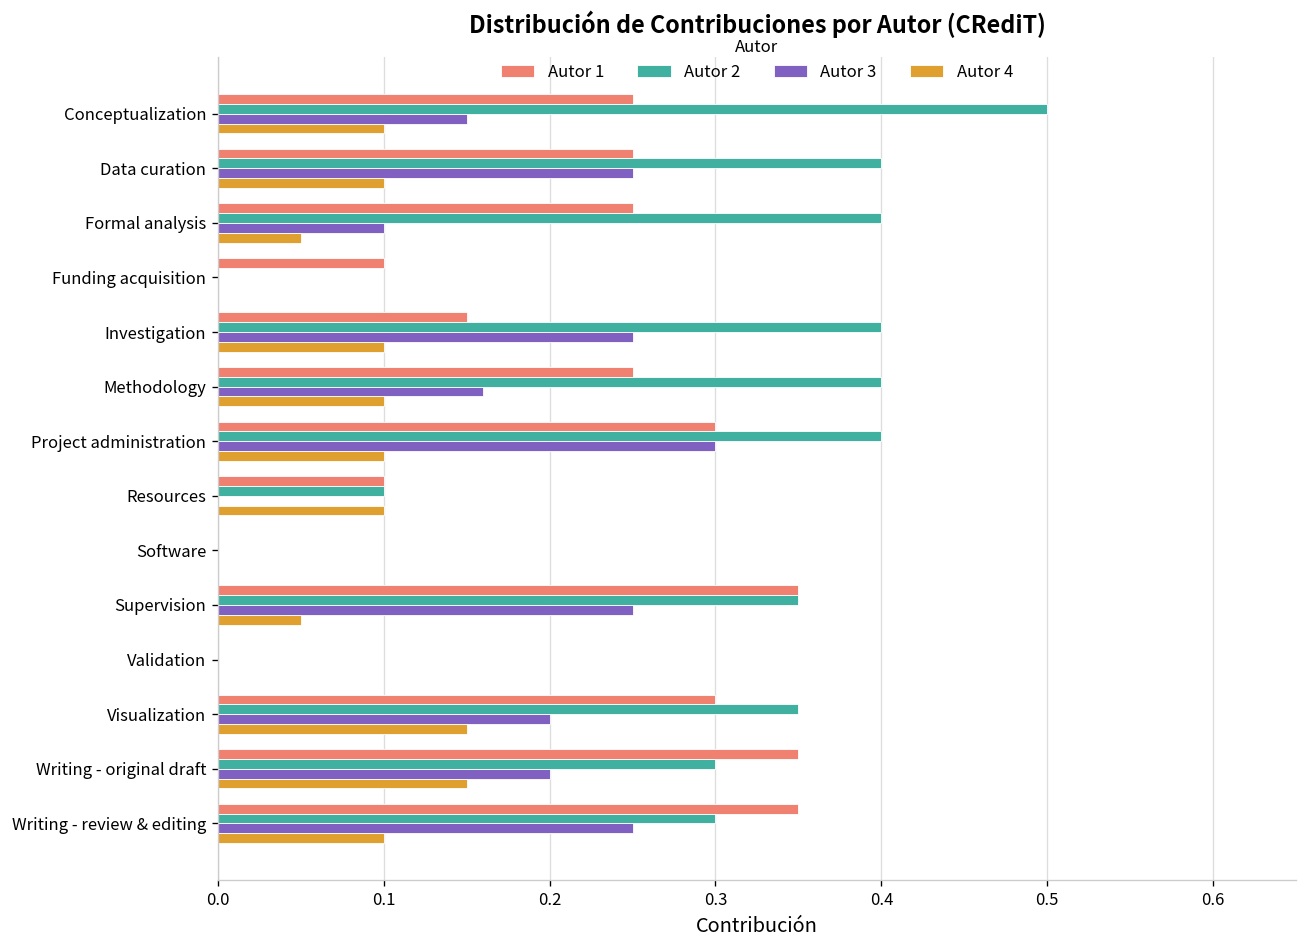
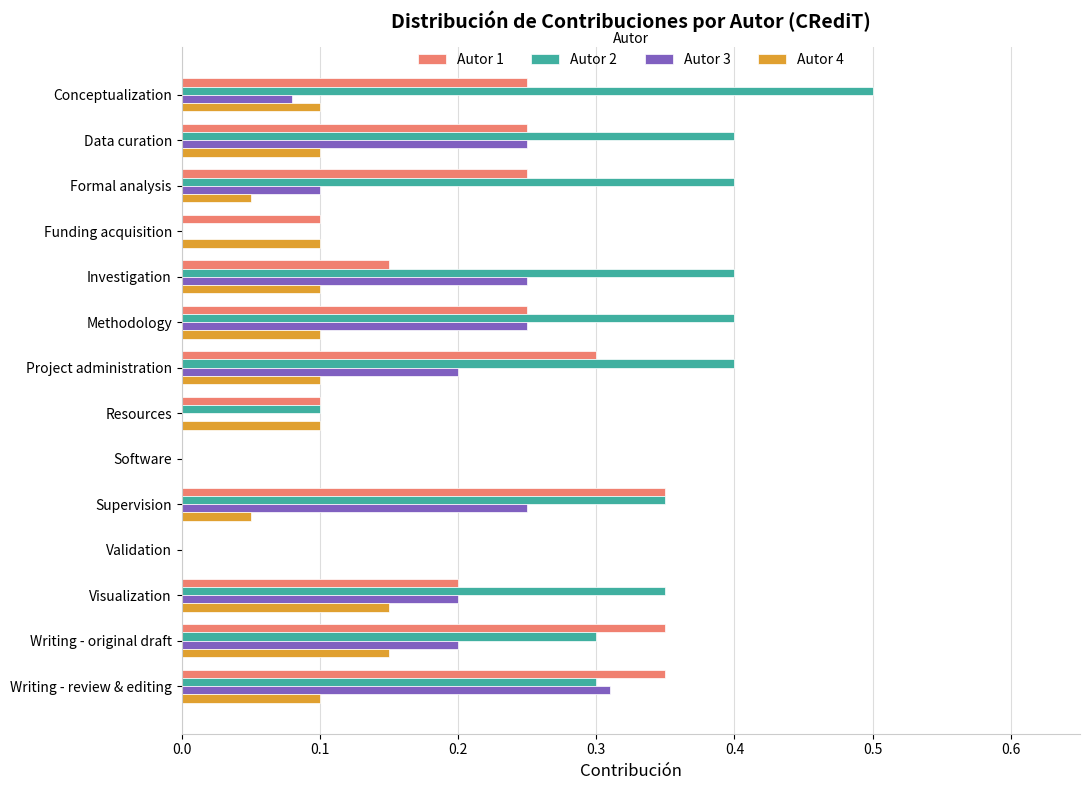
Autor 3, Conceptualization: 0.15 -> 0.08
Autor 4, Funding acquisition: 0.0 -> 0.1
Autor 3, Methodology: 0.16 -> 0.25
Autor 3, Project administration: 0.3 -> 0.2
Autor 1, Visualization: 0.3 -> 0.2
Autor 3, Writing - review & editing: 0.25 -> 0.31
